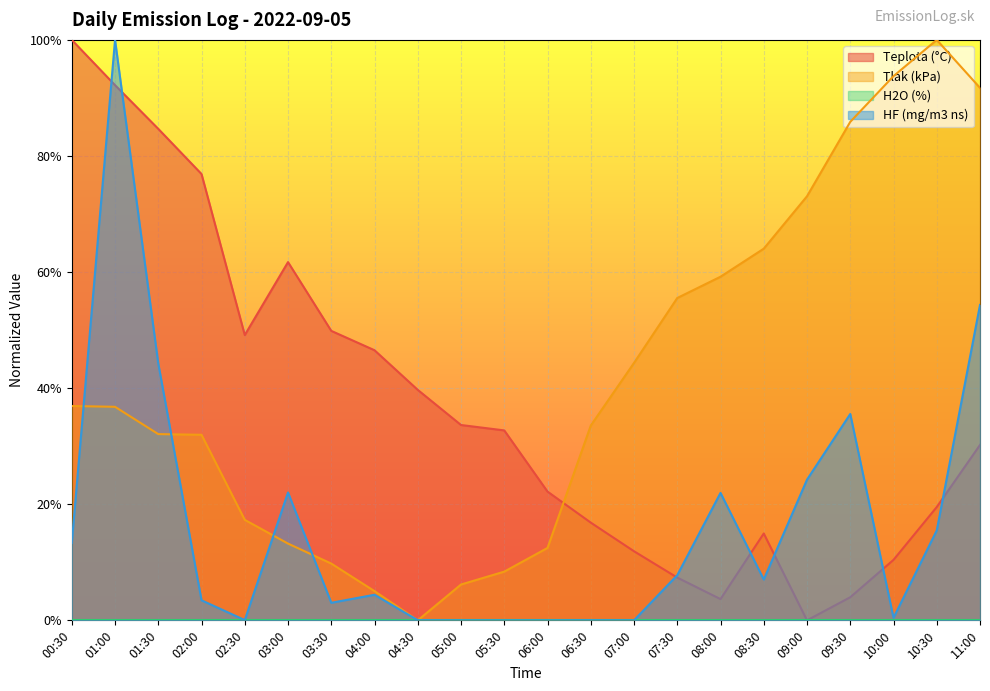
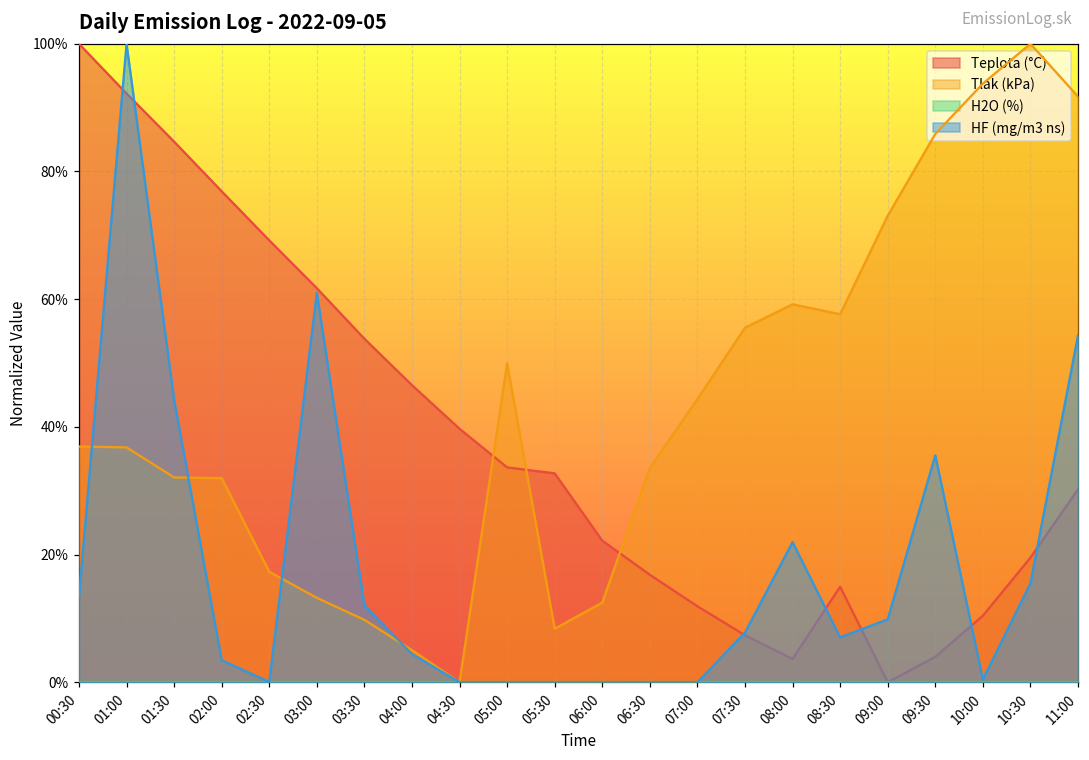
Teplota (°C), 02:30: 49% -> 69%
HF (mg/m3 ns), 03:00: 22% -> 61%
Teplota (°C), 03:30: 50% -> 54%
HF (mg/m3 ns), 03:30: 3% -> 12%
Tlak (kPa), 05:00: 6% -> 50%
Tlak (kPa), 08:30: 64% -> 58%
HF (mg/m3 ns), 09:00: 24% -> 10%
